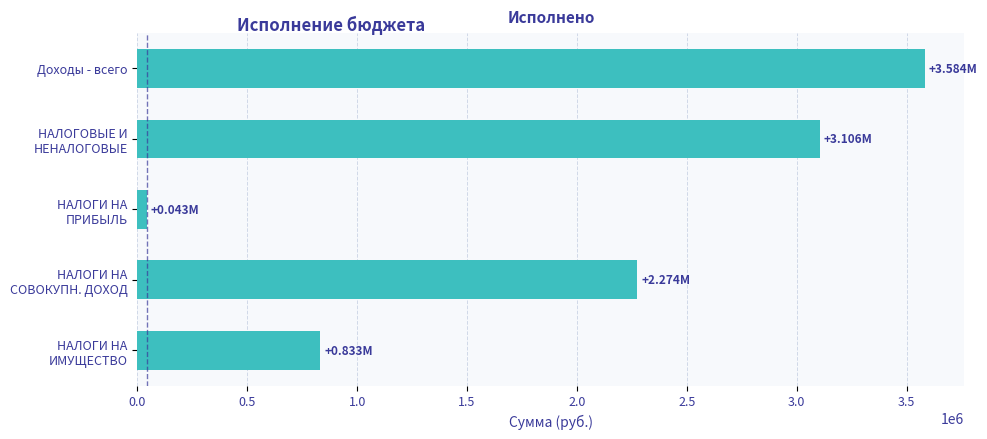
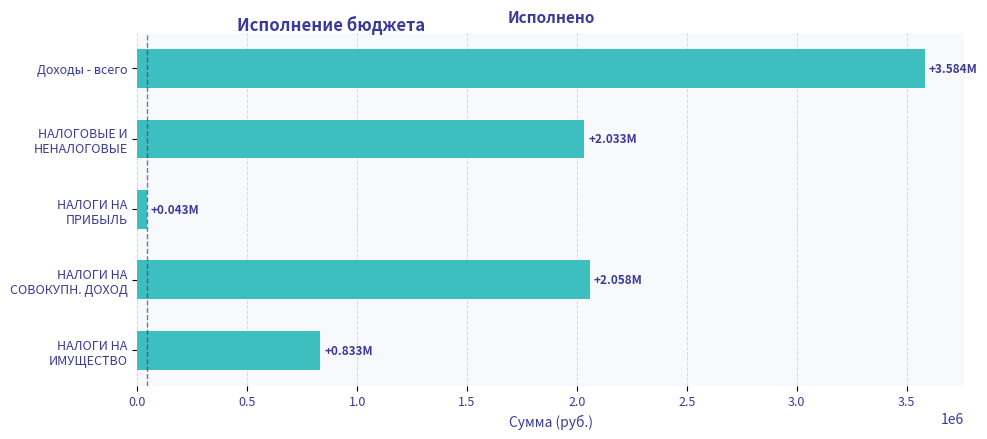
НАЛОГОВЫЕ И НЕНАЛОГОВЫЕ: +3.106M -> +2.033M
НАЛОГИ НА СОВОКУПН. ДОХОД: +2.274M -> +2.058M
